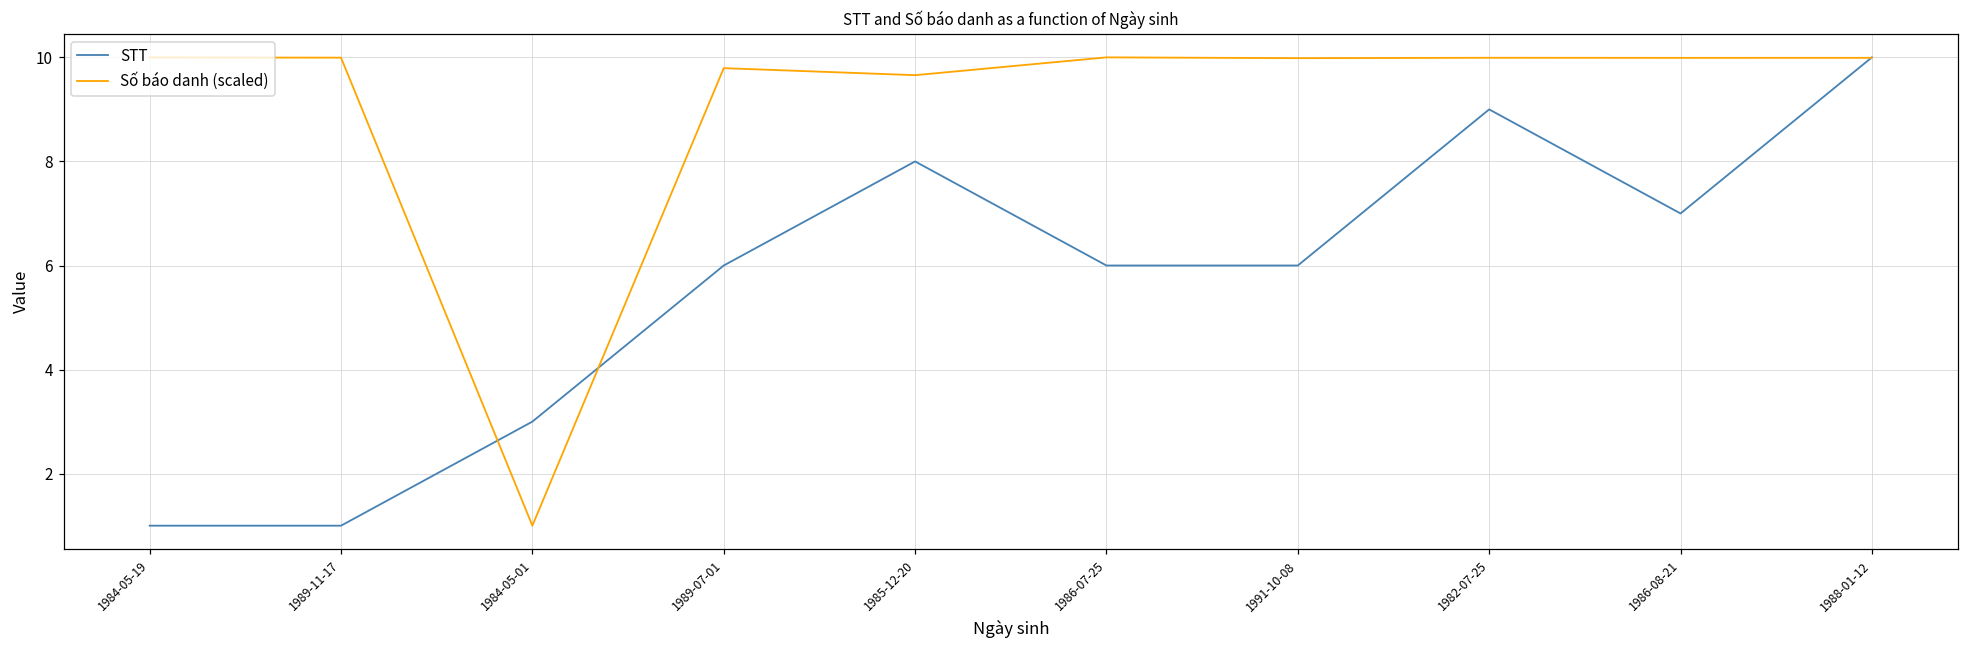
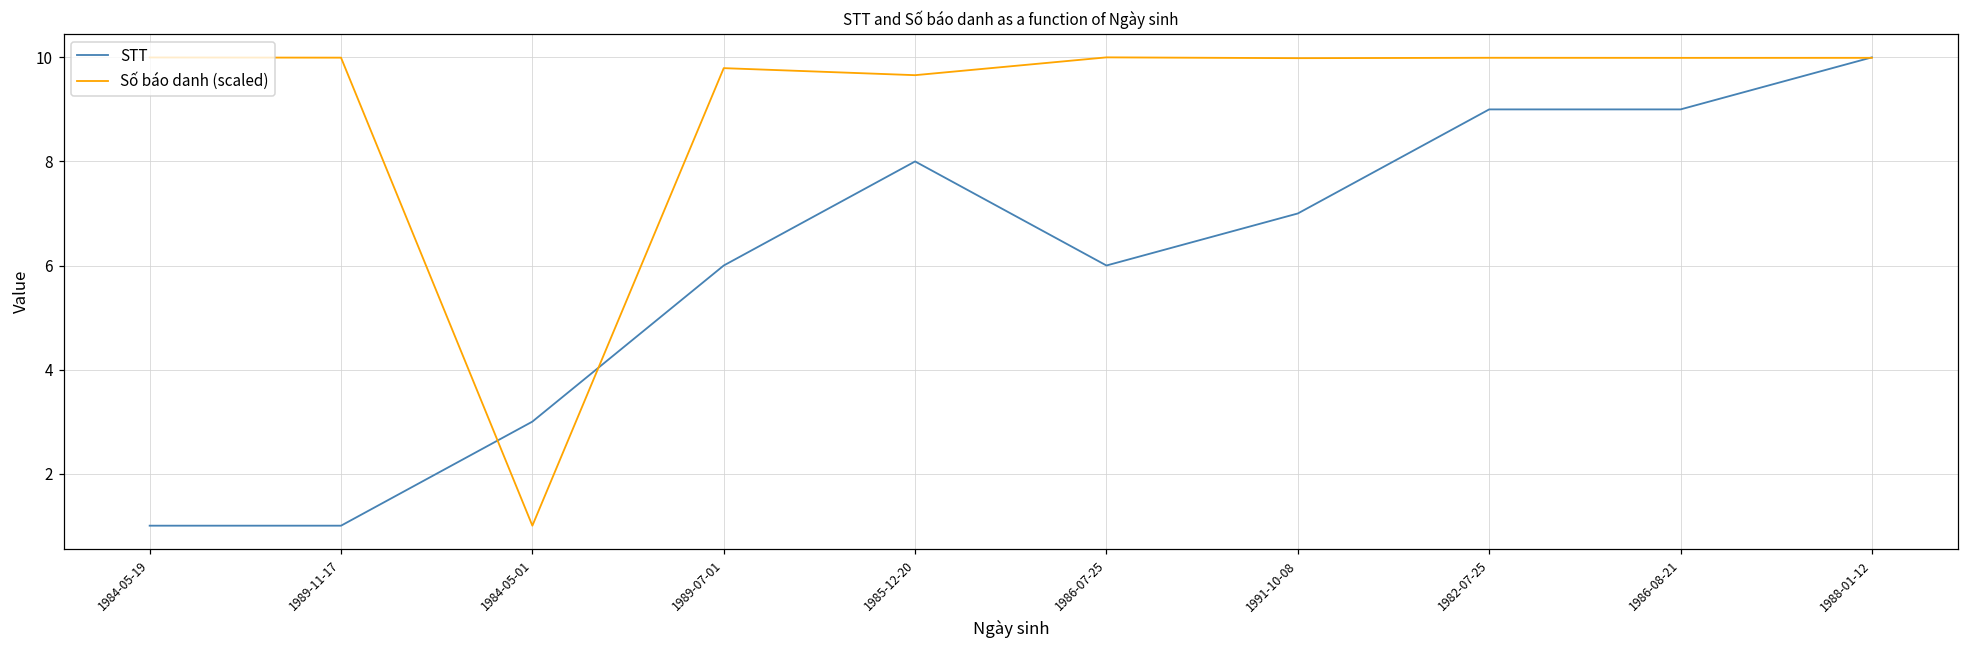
STT, 1991-10-08: 6 -> 7
STT, 1986-08-21: 7 -> 9
